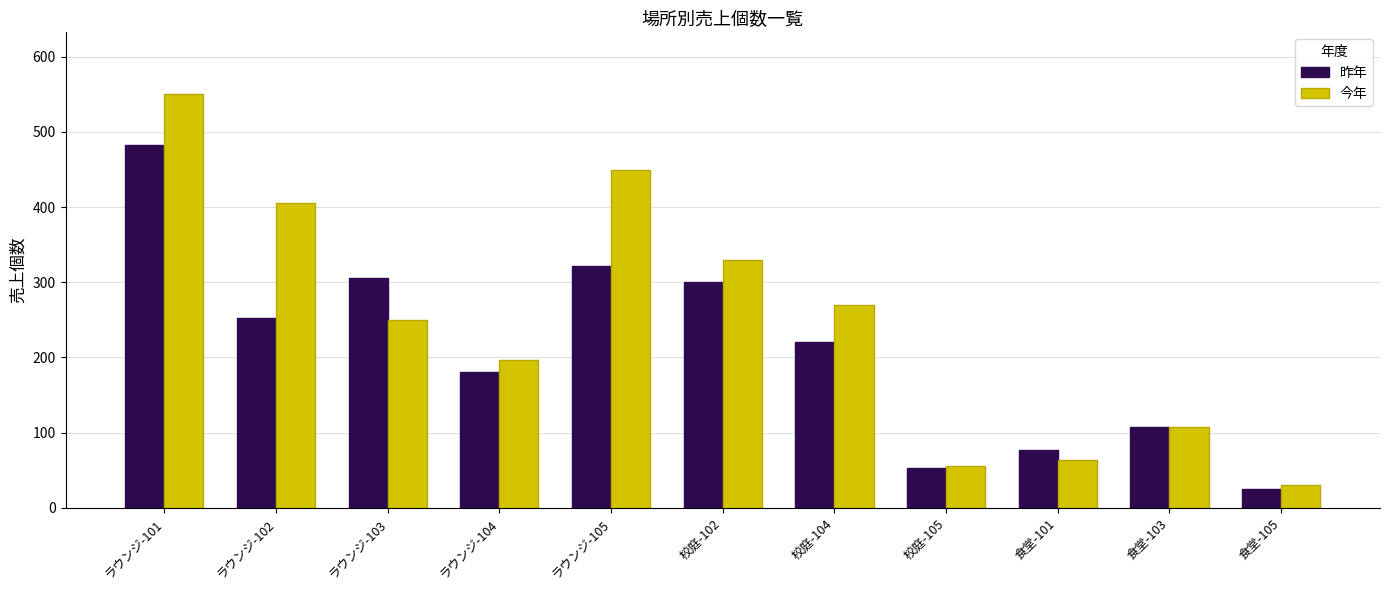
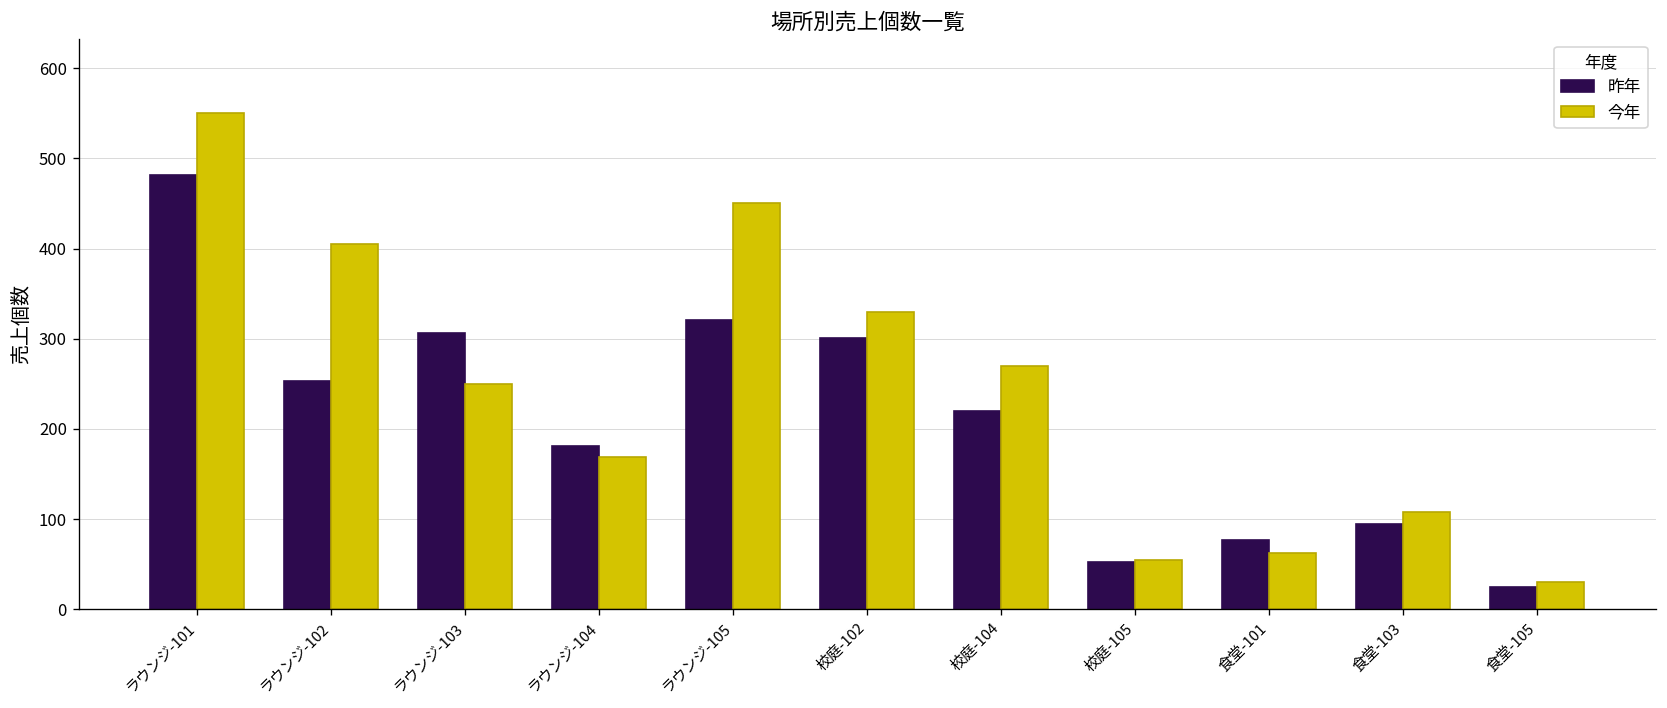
今年, ラウンジ-104: 200 -> 170
昨年, 食堂-103: 110 -> 100
